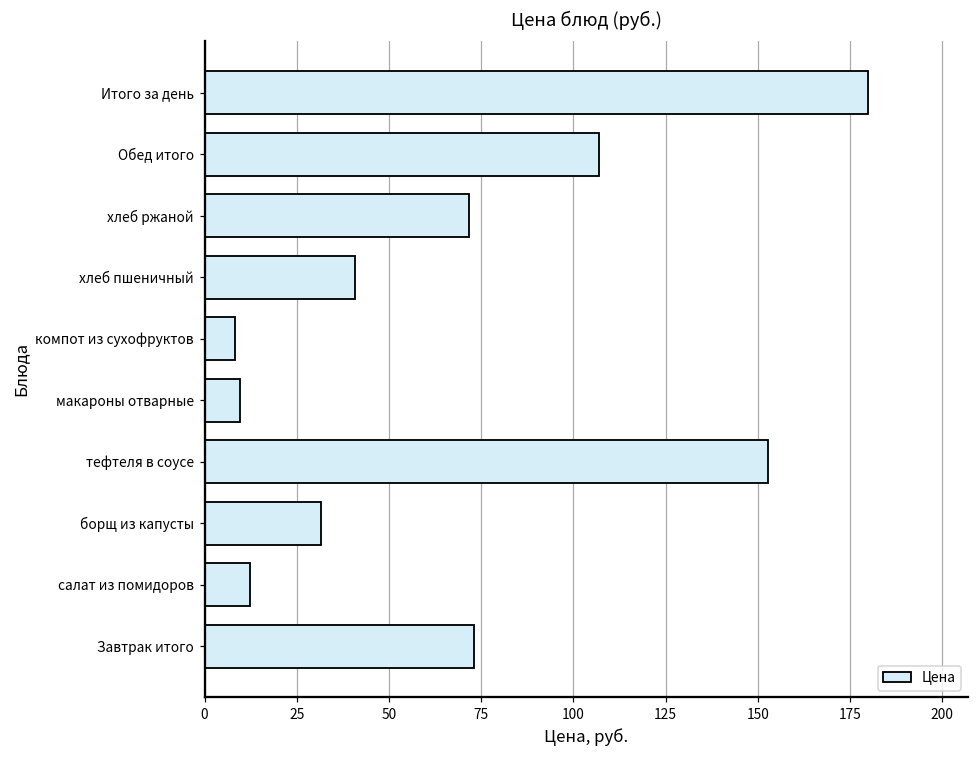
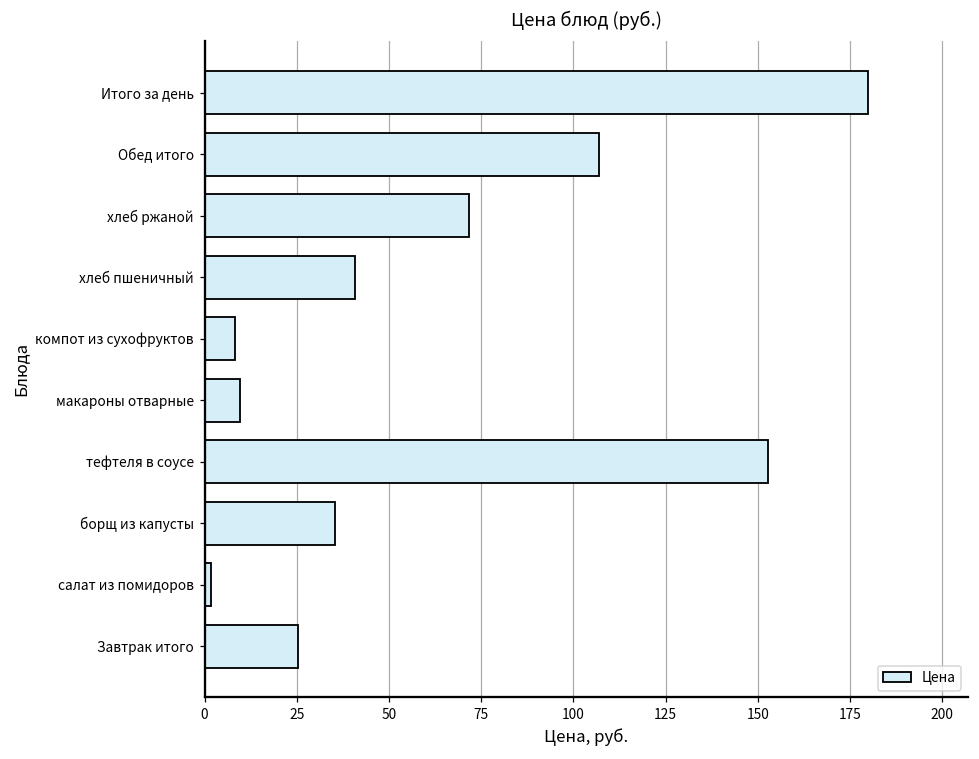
борщ из капусты: 32 -> 35
салат из помидоров: 12 -> 2
Завтрак итого: 73 -> 25
